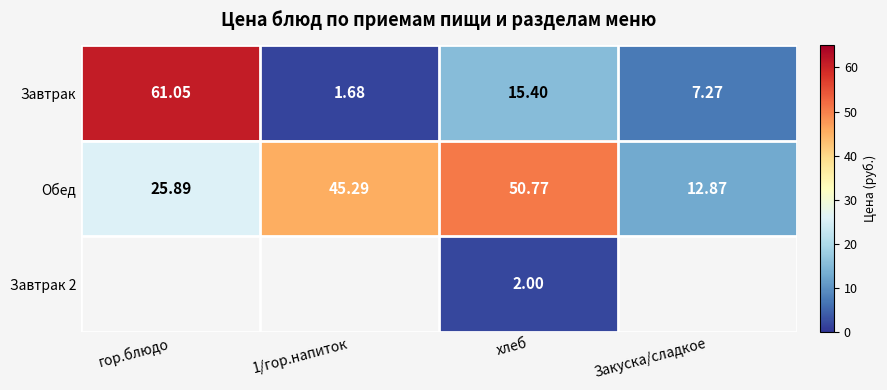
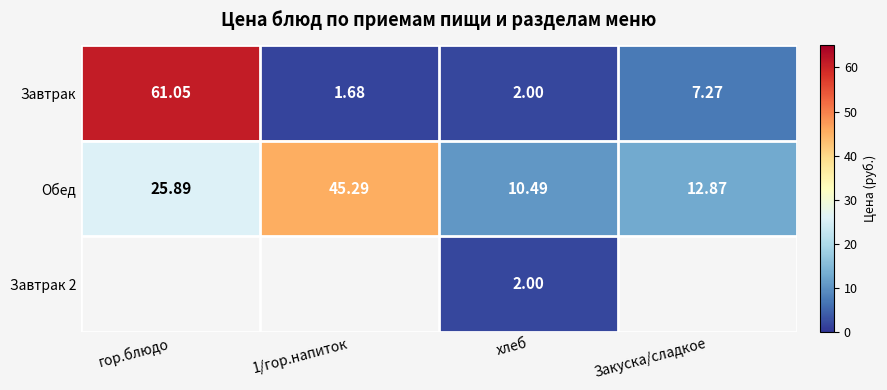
Завтрак, хлеб: 15.40 -> 2.00
Обед, хлеб: 50.77 -> 10.49
